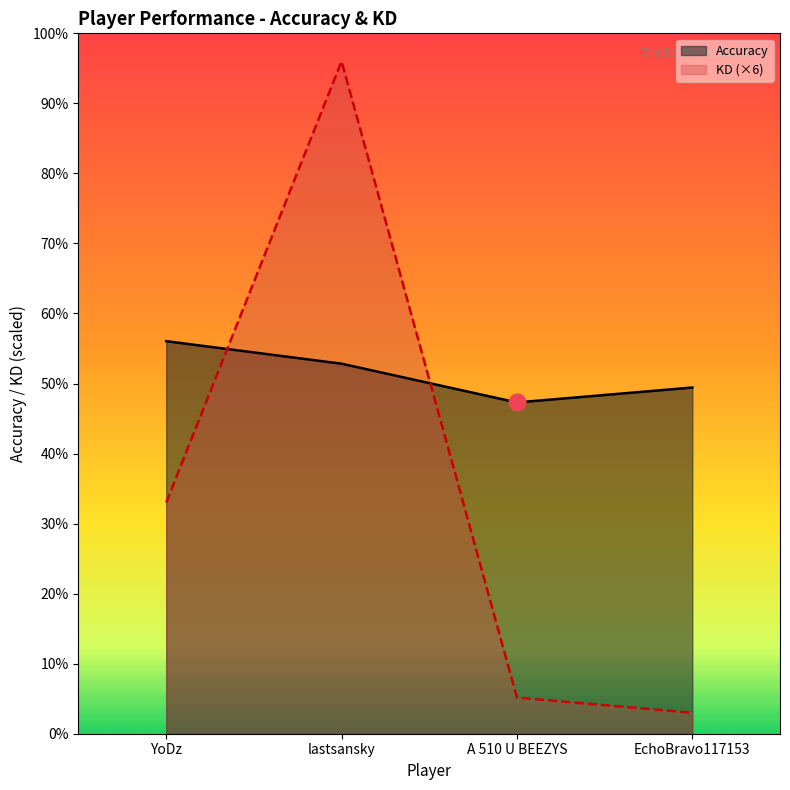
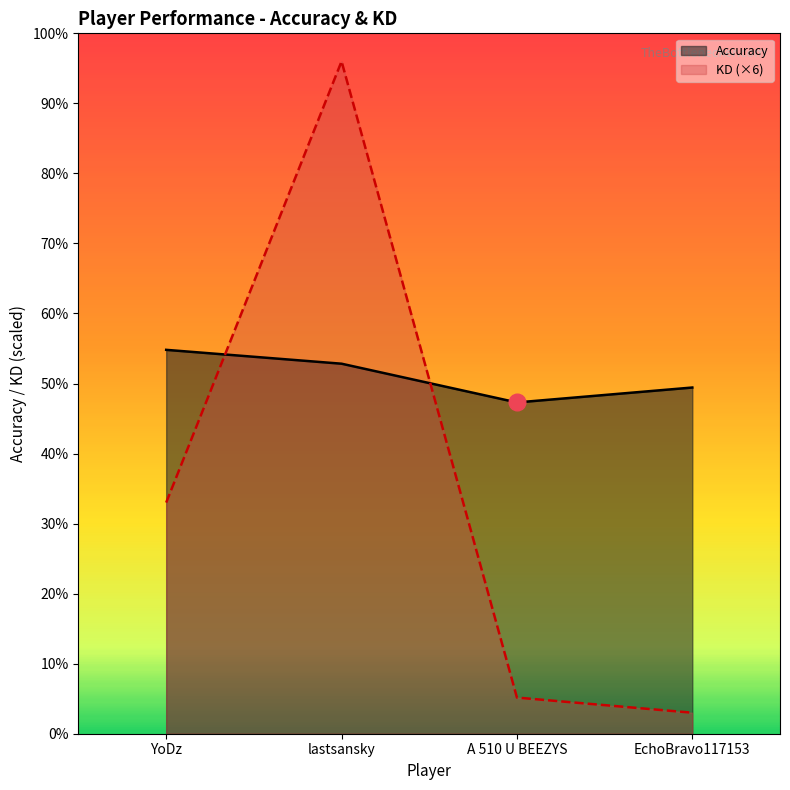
Accuracy, YoDz: 56% -> 55%
